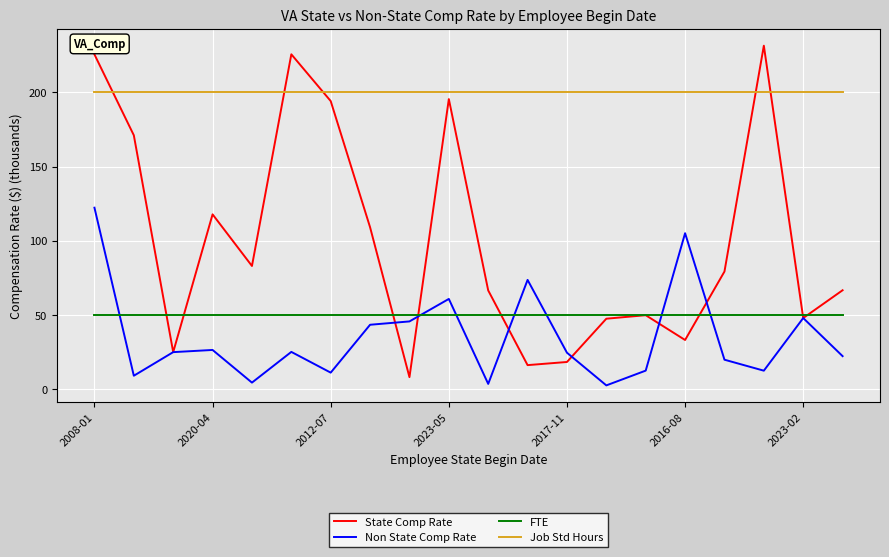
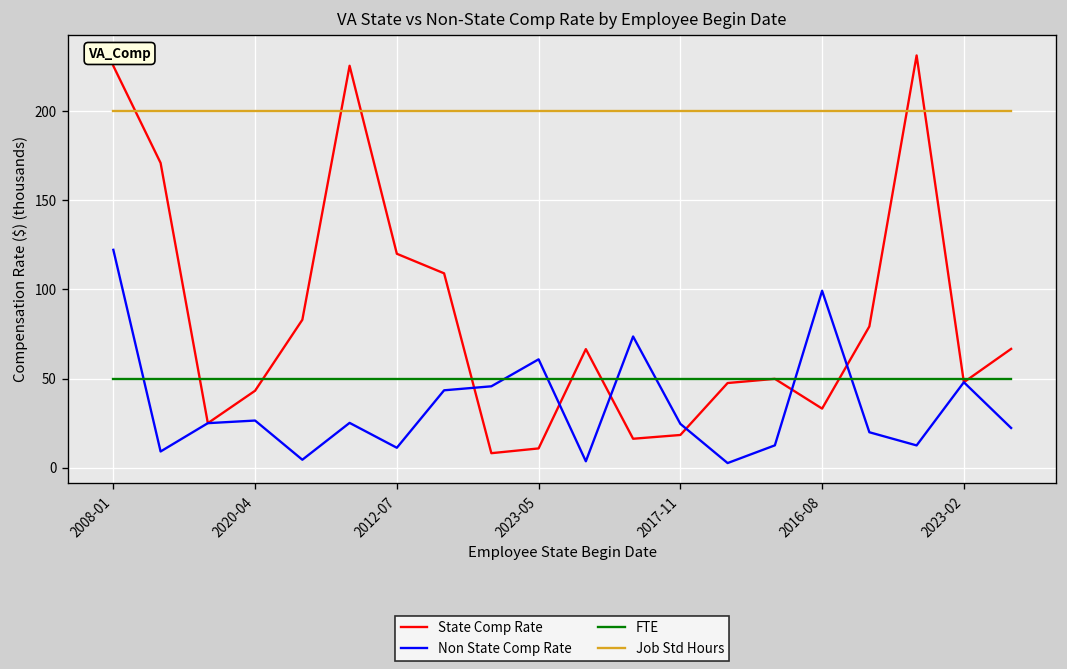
State Comp Rate, 2020-04: 118 -> 43
State Comp Rate, 2012-07: 194 -> 120
State Comp Rate, 2023-05: 195 -> 11
Non State Comp Rate, 2016-08: 105 -> 99
